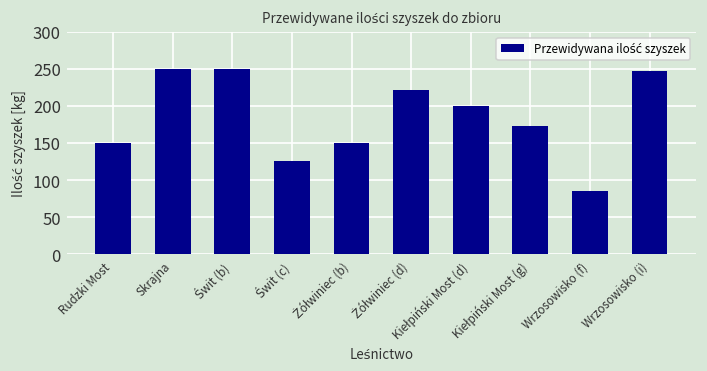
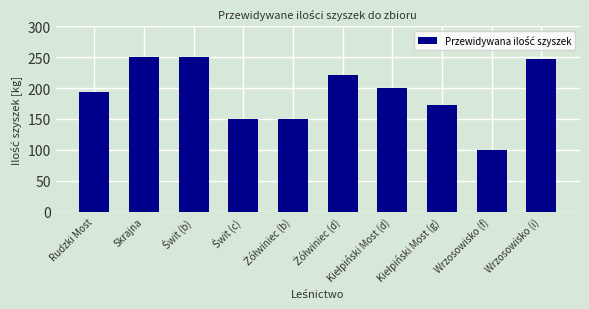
Rudzki Most: 150 -> 190
Świt (c): 130 -> 150
Wrzosowisko (f): 90 -> 100
